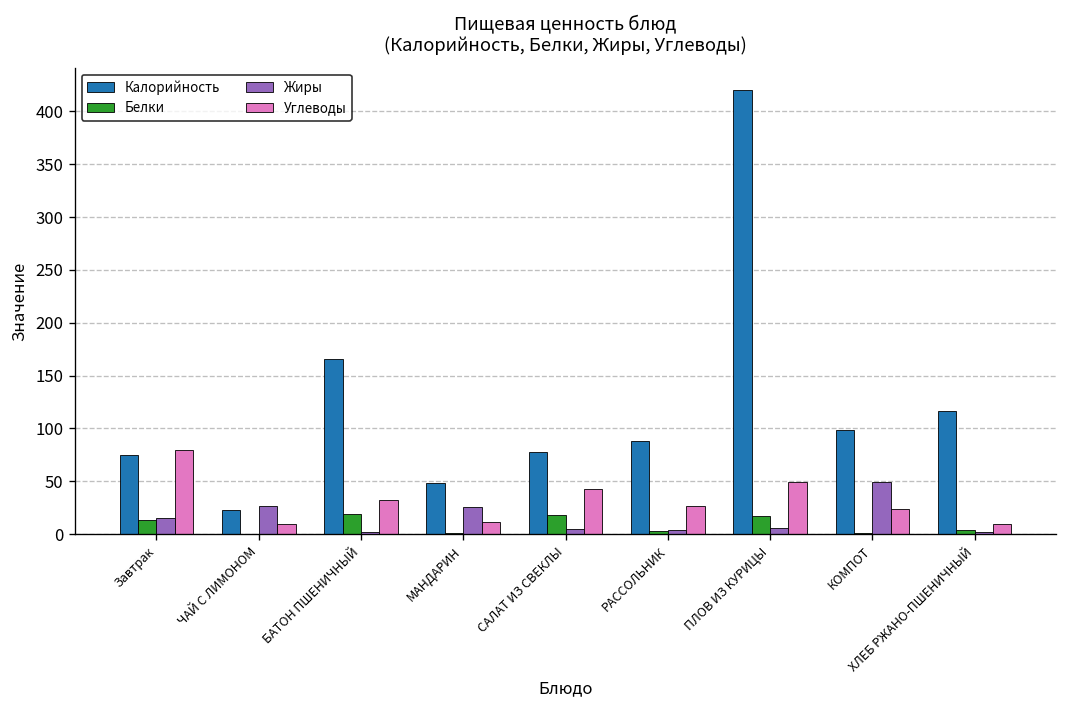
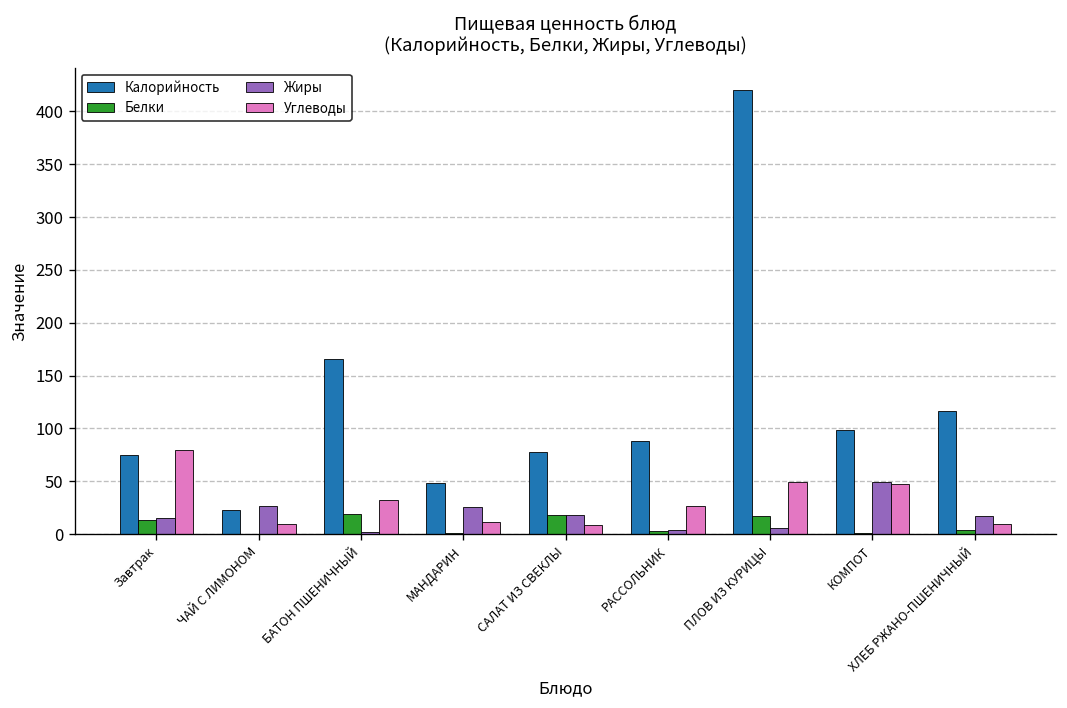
Жиры, САЛАТ ИЗ СВЕКЛЫ: 0 -> 20
Углеводы, САЛАТ ИЗ СВЕКЛЫ: 40 -> 10
Углеводы, КОМПОТ: 20 -> 50
Жиры, ХЛЕБ РЖАНО-ПШЕНИЧНЫЙ: 0 -> 20
